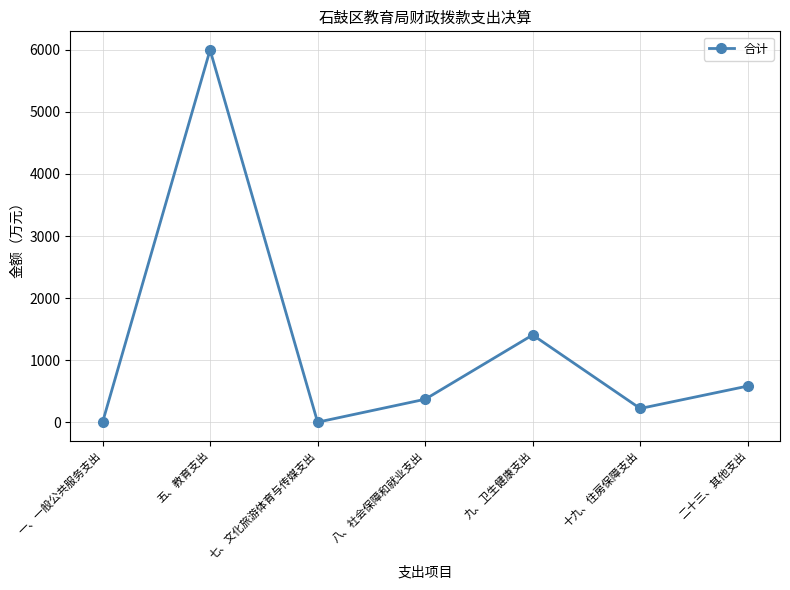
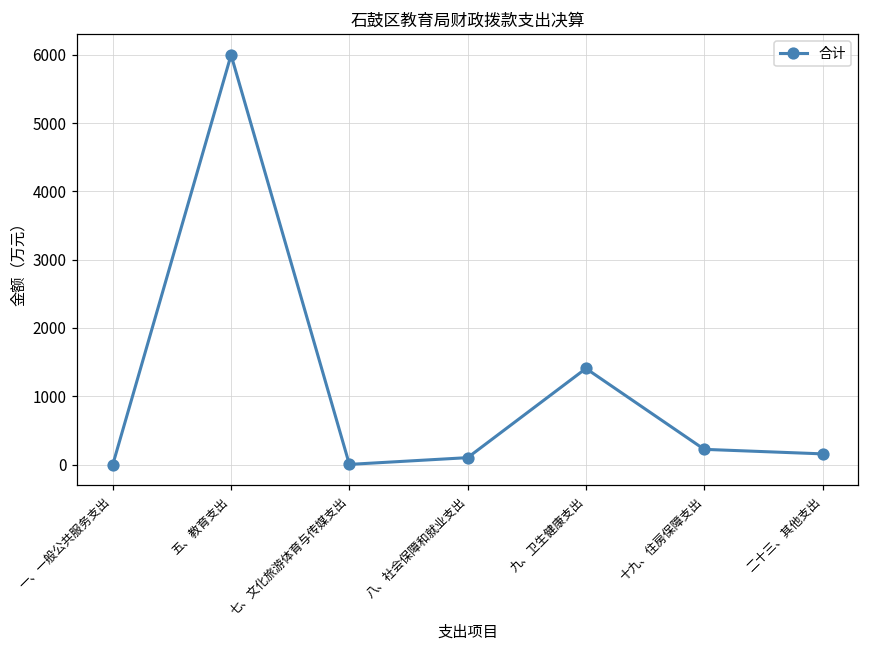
八、社会保障和就业支出: 400 -> 100
二十三、其他支出: 600 -> 200
